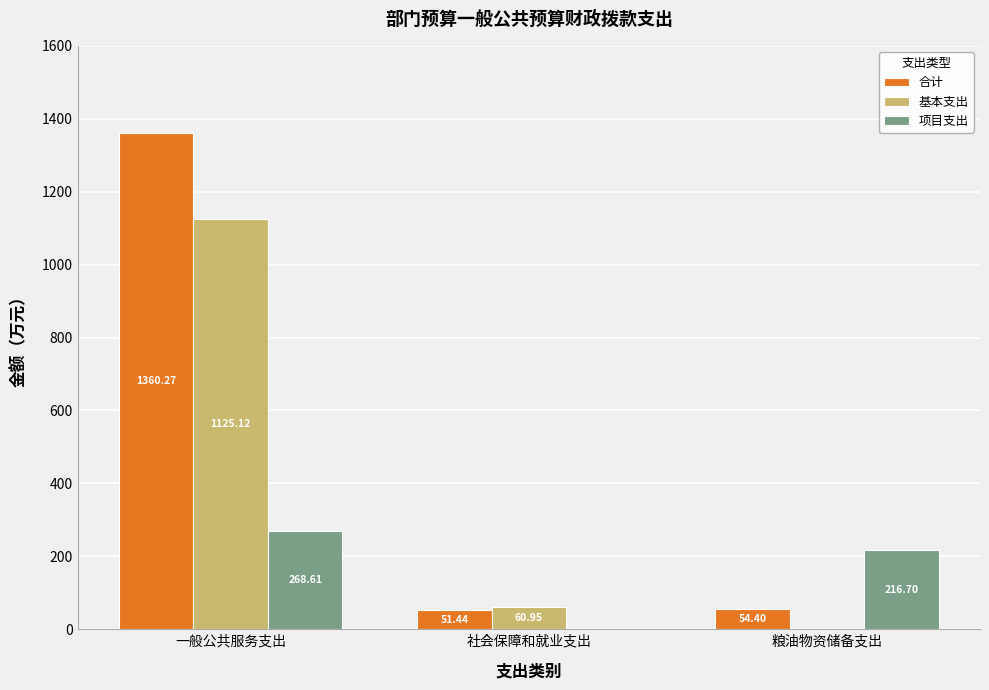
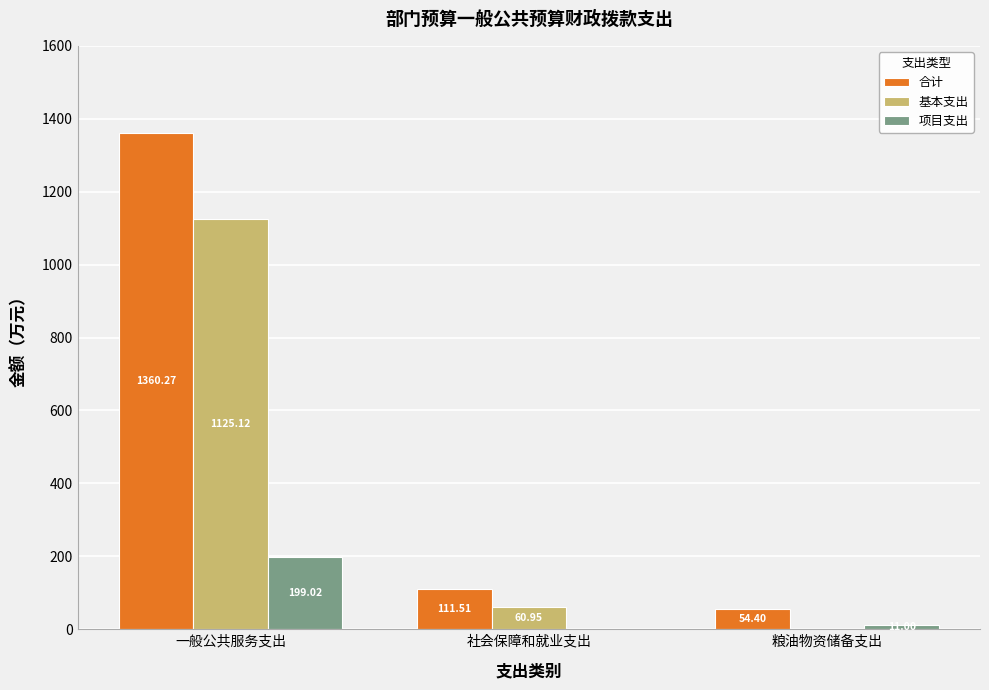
项目支出, 一般公共服务支出: 268.61 -> 199.02
合计, 社会保障和就业支出: 51.44 -> 111.51
项目支出, 粮油物资储备支出: 220 -> 10
